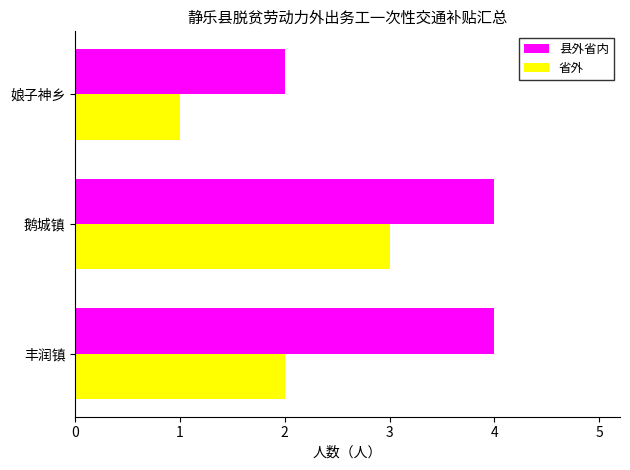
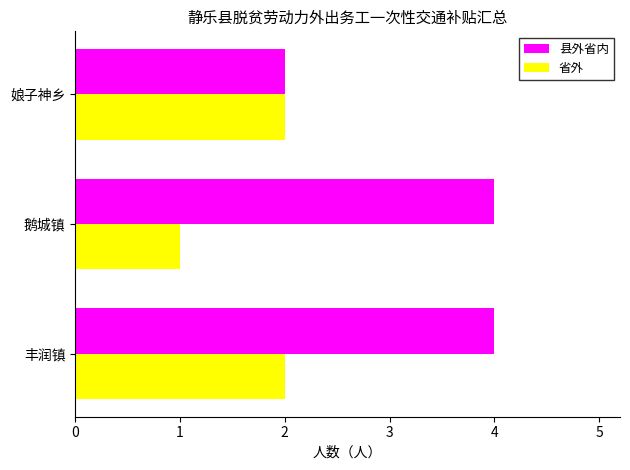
省外, 娘子神乡: 1 -> 2
省外, 鹅城镇: 3 -> 1
